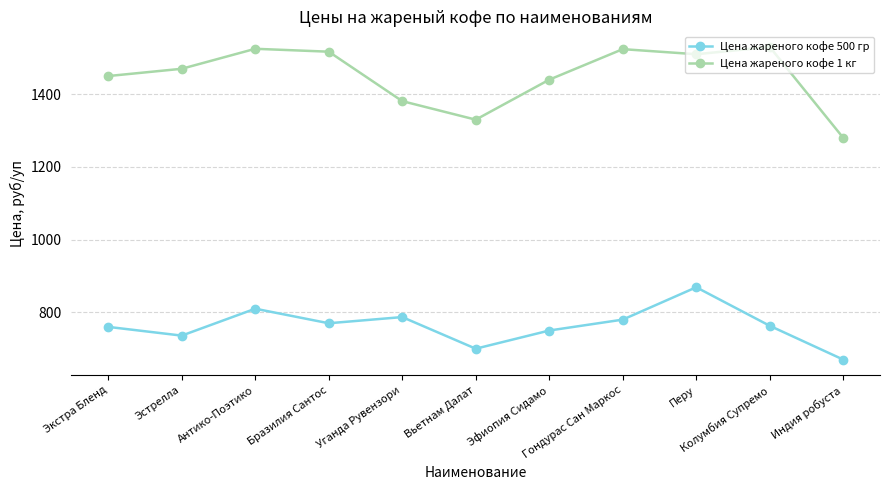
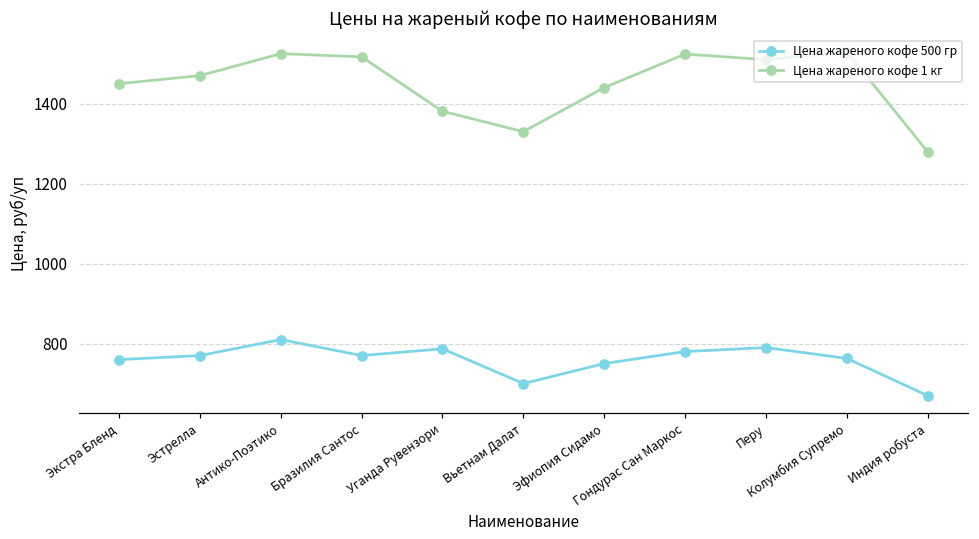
Цена жареного кофе 500 гр, Эстрелла: 740 -> 770
Цена жареного кофе 500 гр, Перу: 870 -> 790
